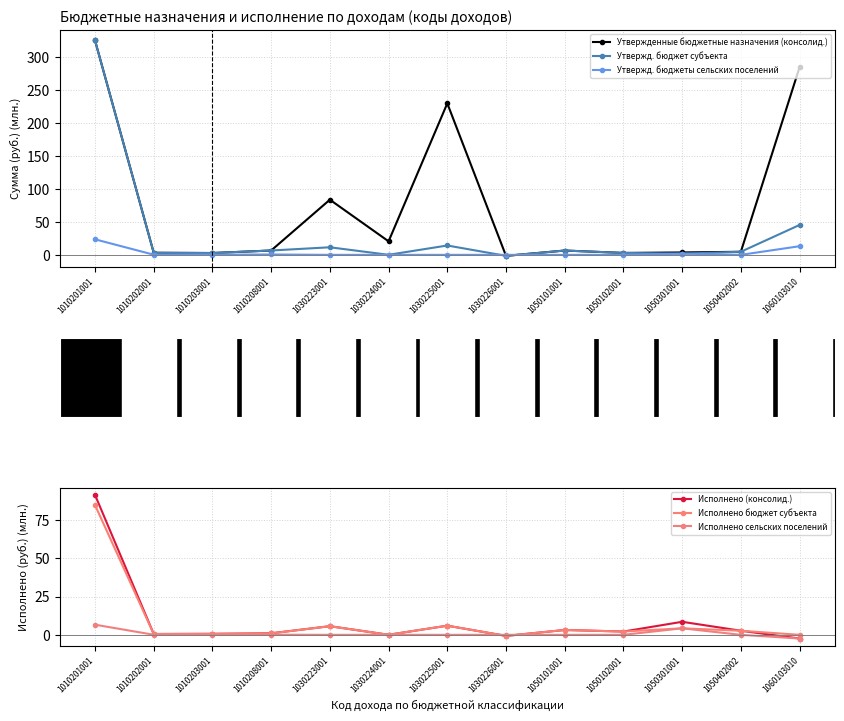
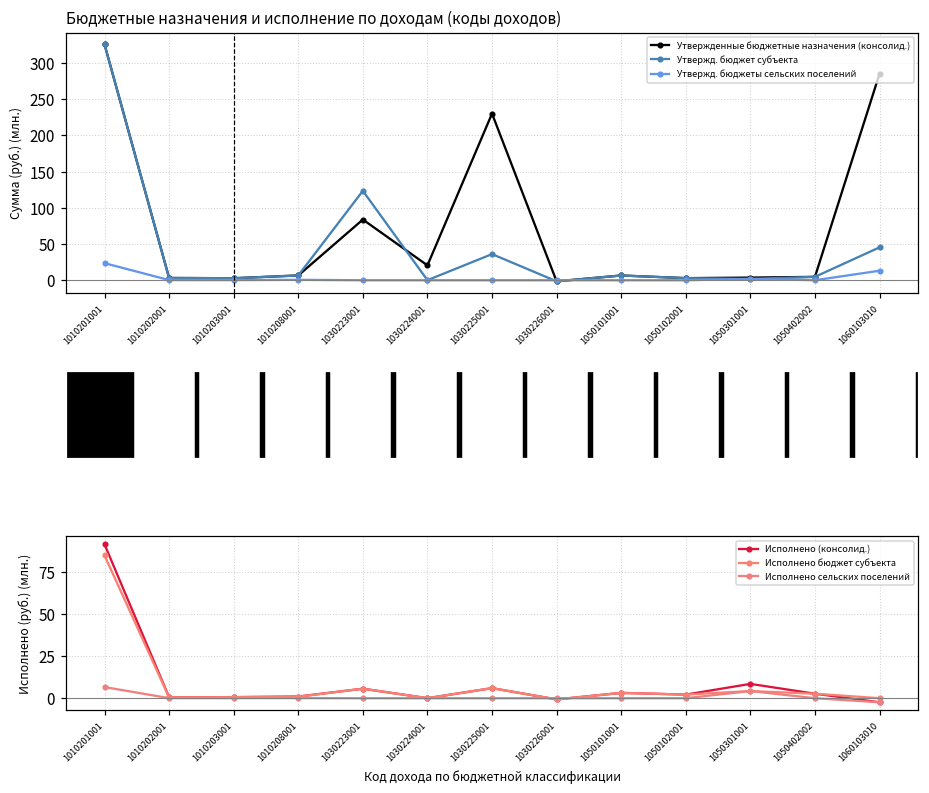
Бюджетные назначения и исполнение по доходам (коды доходов), Утвержд. бюджет субъекта, 1030223001: 10 -> 120
Бюджетные назначения и исполнение по доходам (коды доходов), Утвержд. бюджет субъекта, 1030225001: 10 -> 40
